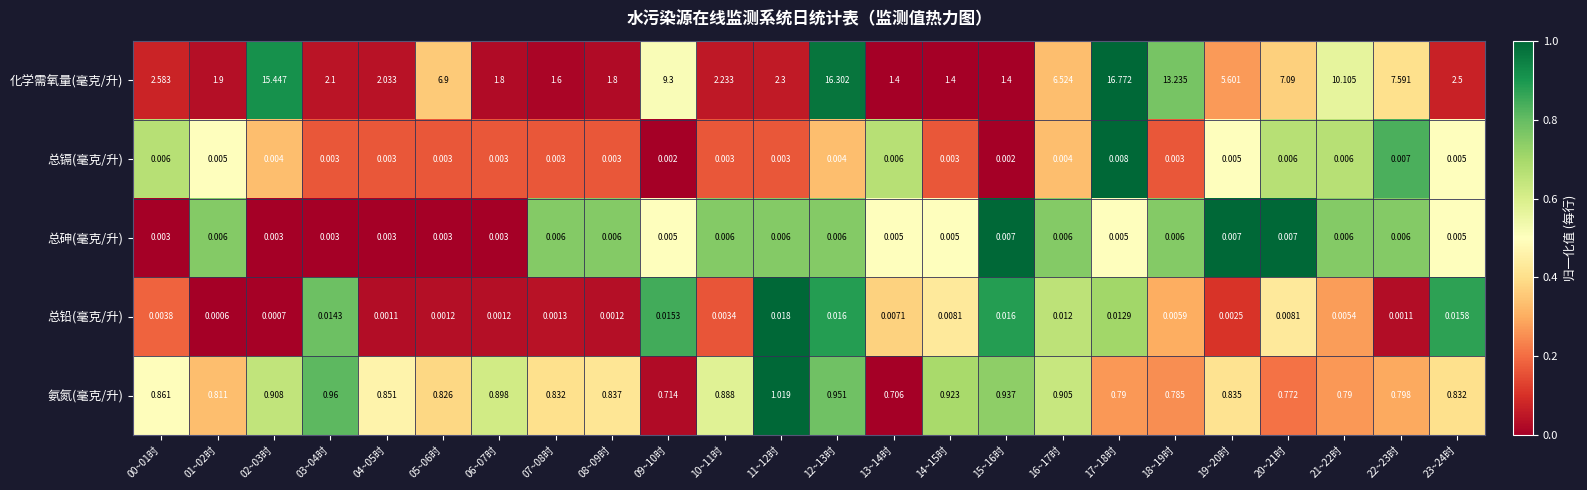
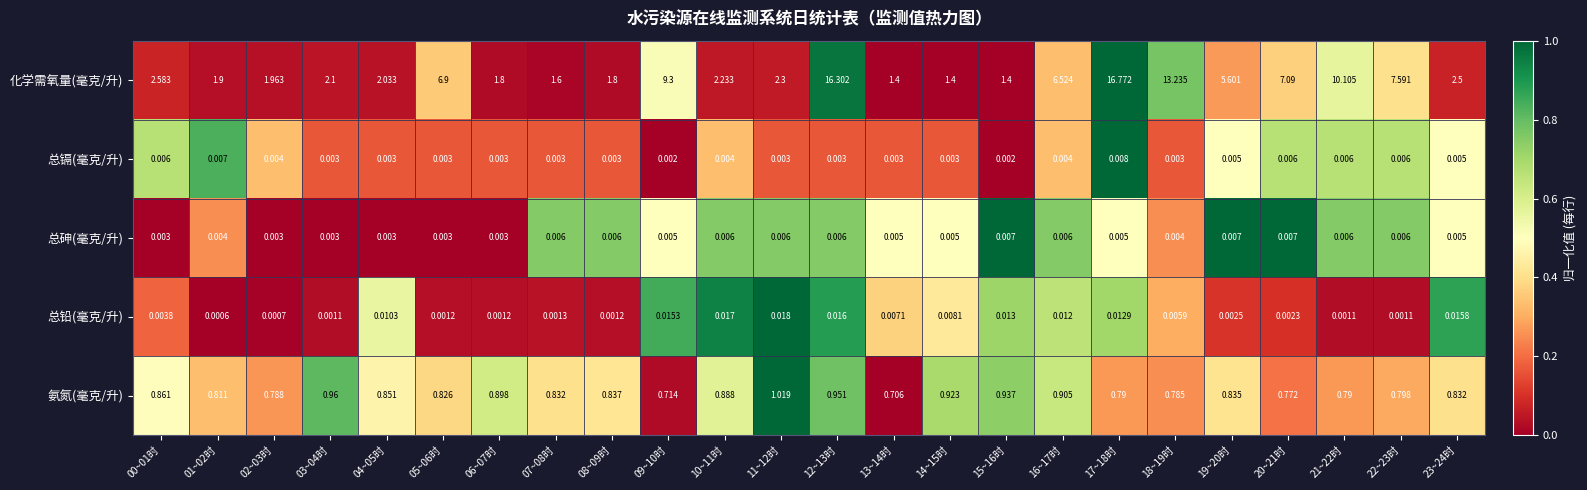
化学需氧量(毫克/升), 02~03时: 15.447 -> 1.963
总镉(毫克/升), 01~02时: 0.005 -> 0.007
总镉(毫克/升), 10~11时: 0.003 -> 0.004
总镉(毫克/升), 12~13时: 0.004 -> 0.003
总镉(毫克/升), 13~14时: 0.006 -> 0.003
总镉(毫克/升), 22~23时: 0.007 -> 0.006
总砷(毫克/升), 01~02时: 0.006 -> 0.004
总砷(毫克/升), 18~19时: 0.006 -> 0.004
总铅(毫克/升), 03~04时: 0.0143 -> 0.0011
总铅(毫克/升), 04~05时: 0.0011 -> 0.0103
总铅(毫克/升), 10~11时: 0.0034 -> 0.017
总铅(毫克/升), 15~16时: 0.016 -> 0.013
总铅(毫克/升), 20~21时: 0.0081 -> 0.0023
总铅(毫克/升), 21~22时: 0.0054 -> 0.0011
氨氮(毫克/升), 02~03时: 0.908 -> 0.788
